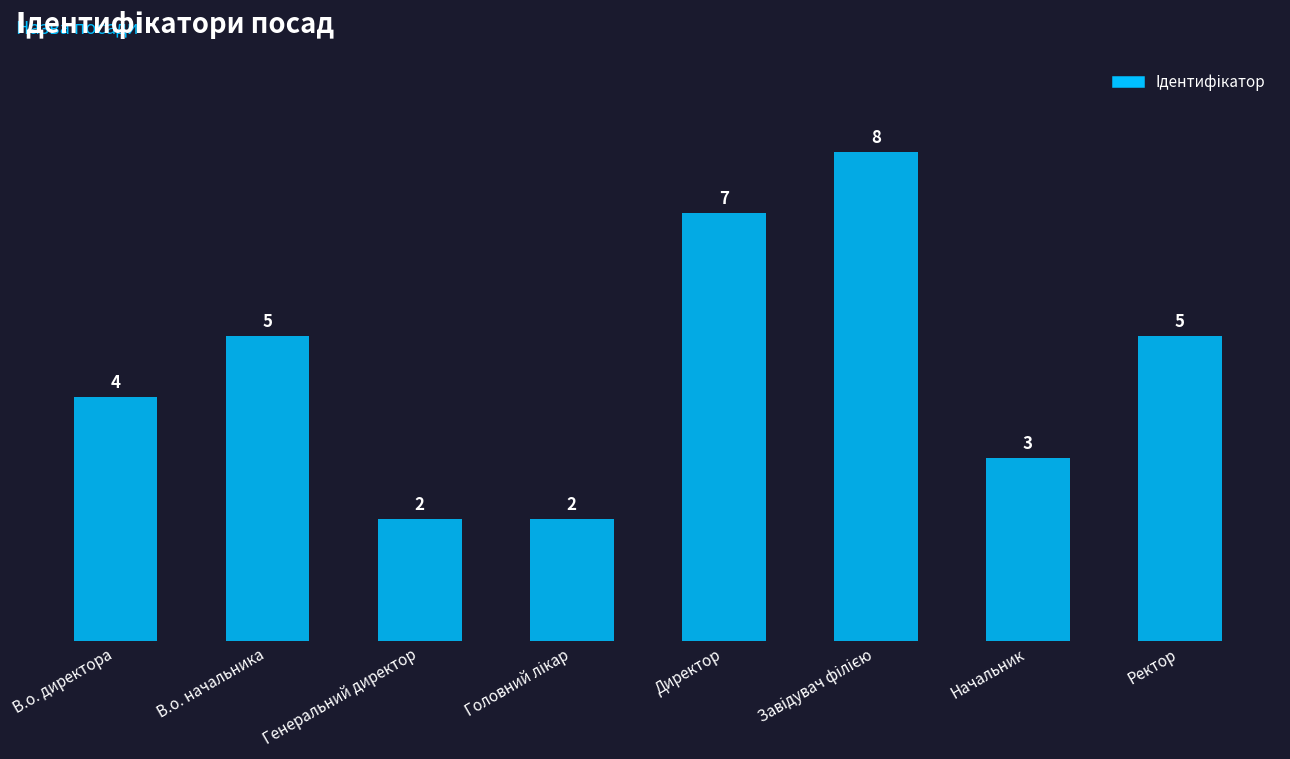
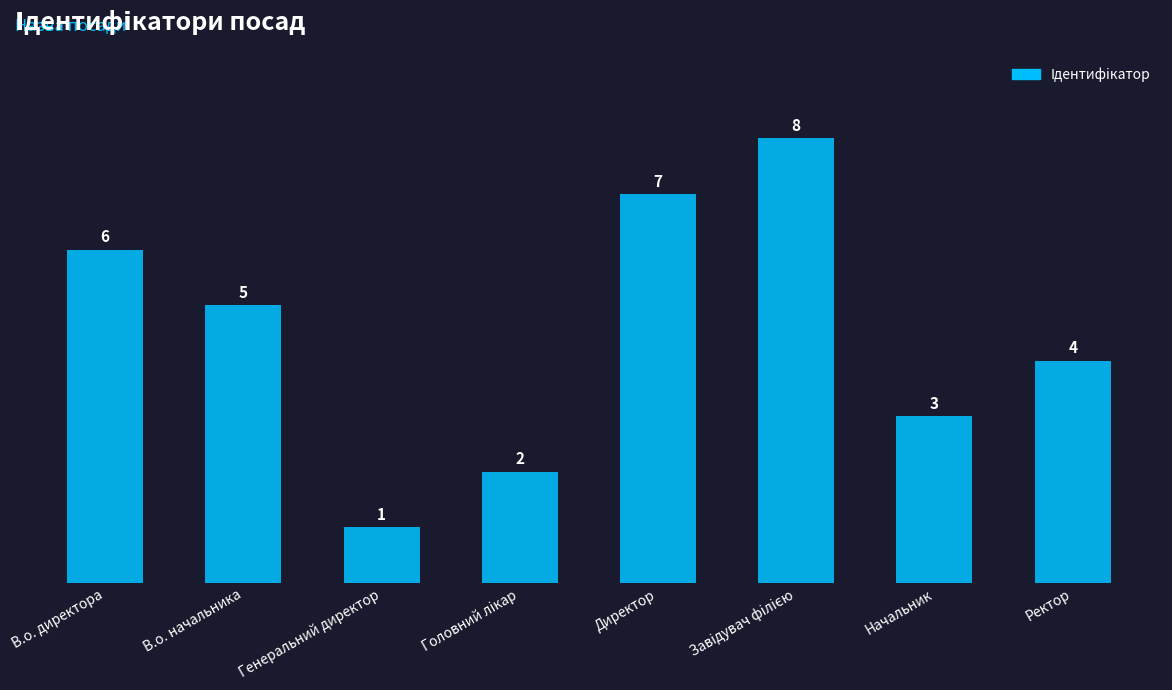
В.о. директора: 4 -> 6
Генеральний директор: 2 -> 1
Ректор: 5 -> 4
